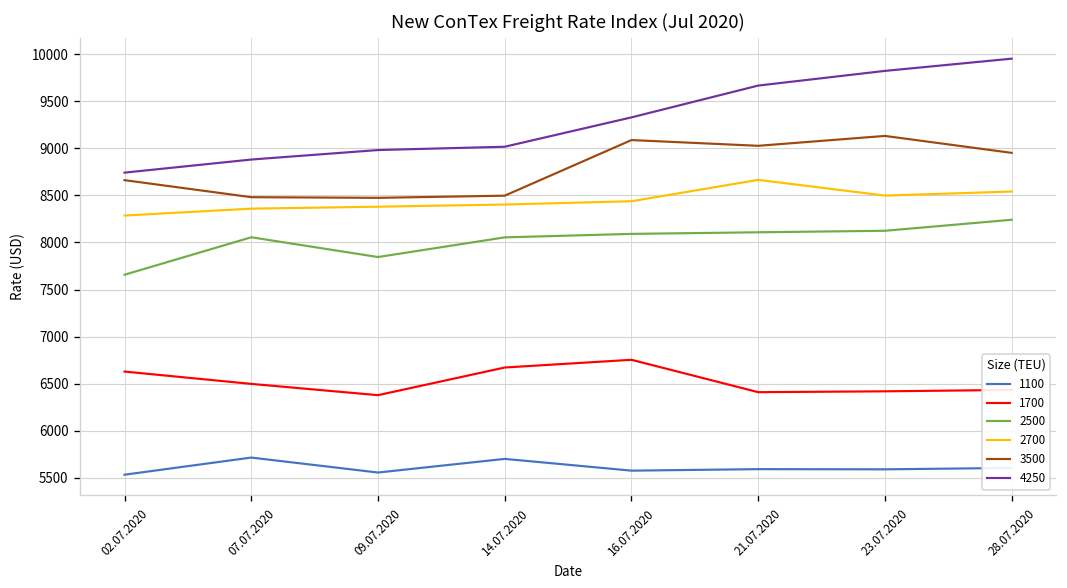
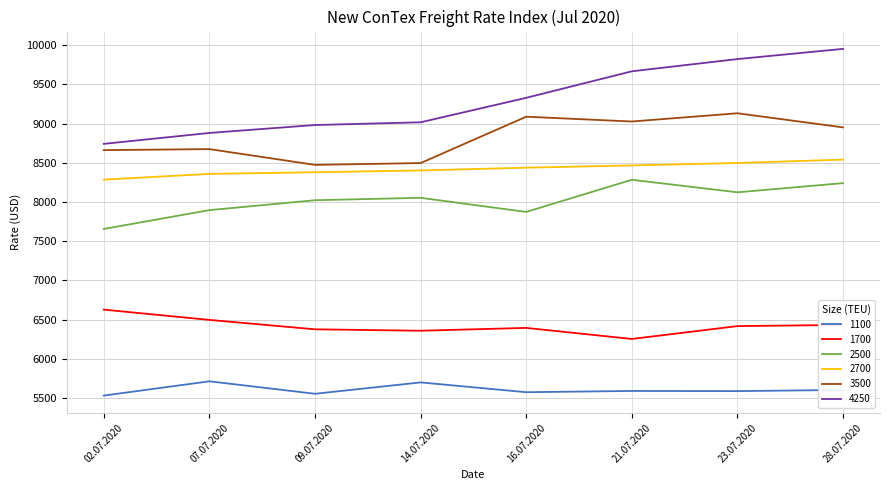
2500, 07.07.2020: 8100 -> 7900
3500, 07.07.2020: 8500 -> 8700
2500, 09.07.2020: 7800 -> 8000
1700, 14.07.2020: 6700 -> 6400
1700, 16.07.2020: 6800 -> 6400
2500, 16.07.2020: 8100 -> 7900
1700, 21.07.2020: 6400 -> 6300
2500, 21.07.2020: 8100 -> 8300
2700, 21.07.2020: 8700 -> 8500
